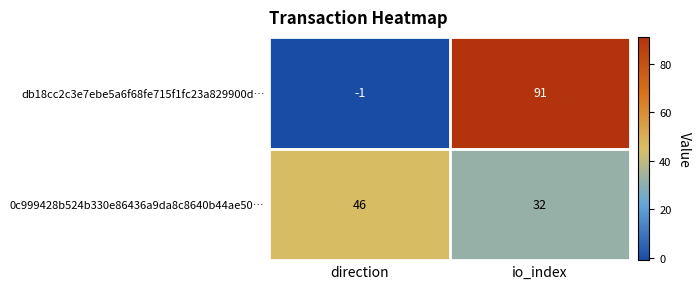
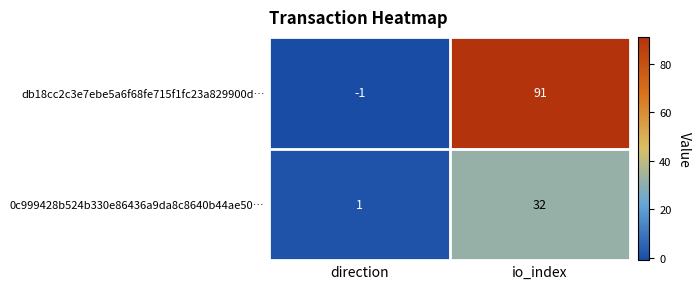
0c999428b524b330e86436a9da8c8640b44ae50…, direction: 46 -> 1
